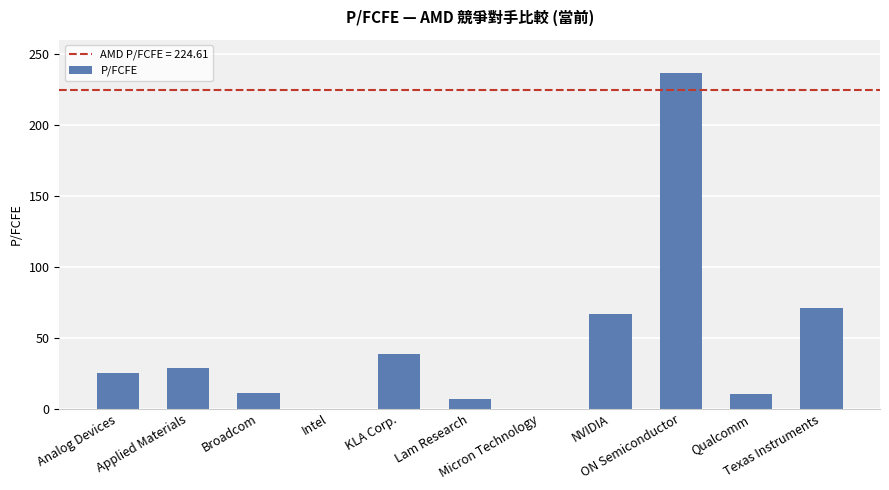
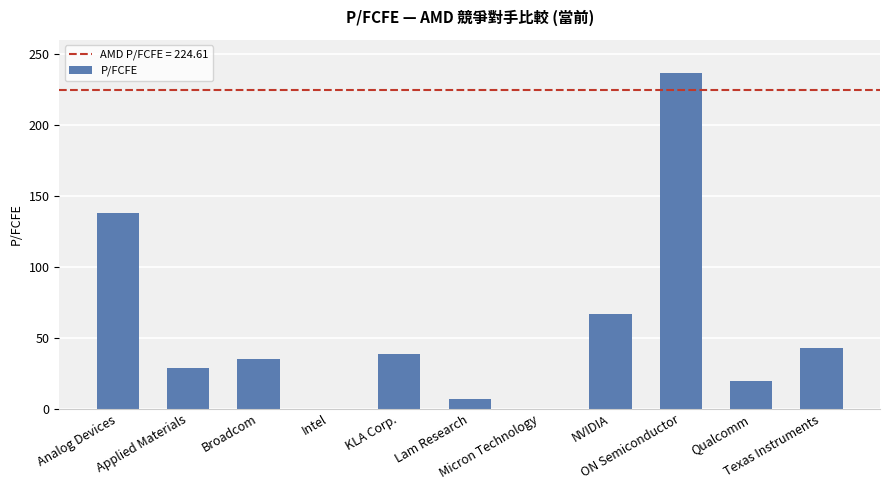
Analog Devices: 25 -> 138
Broadcom: 11 -> 35
Qualcomm: 11 -> 20
Texas Instruments: 71 -> 43
